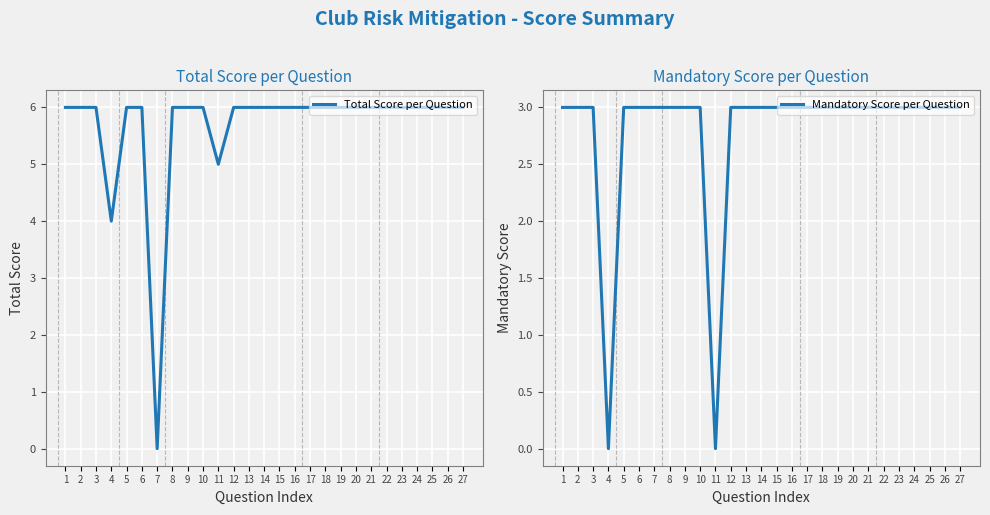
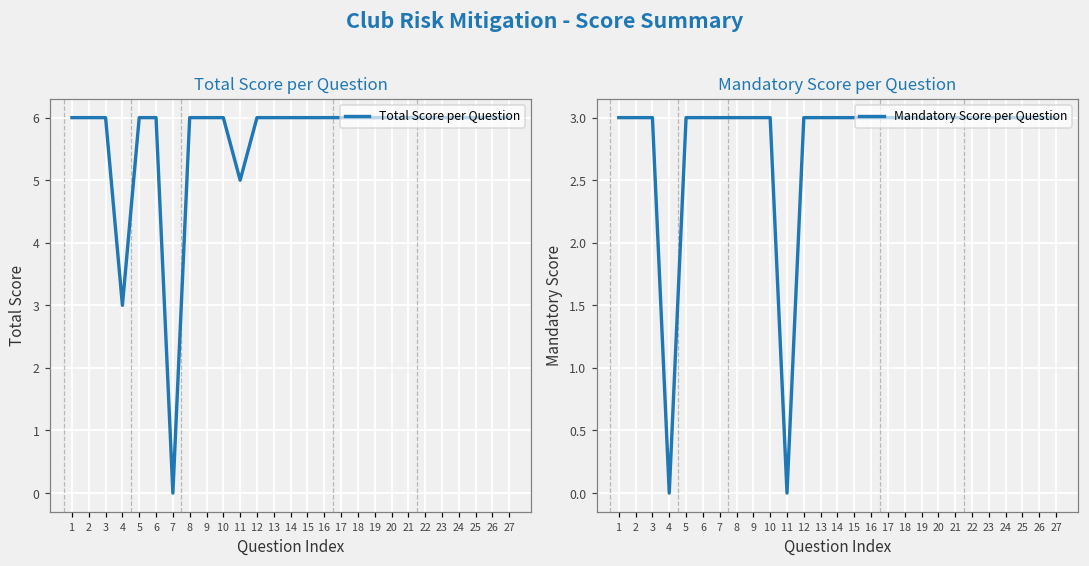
Total Score per Question, 4: 4 -> 3
